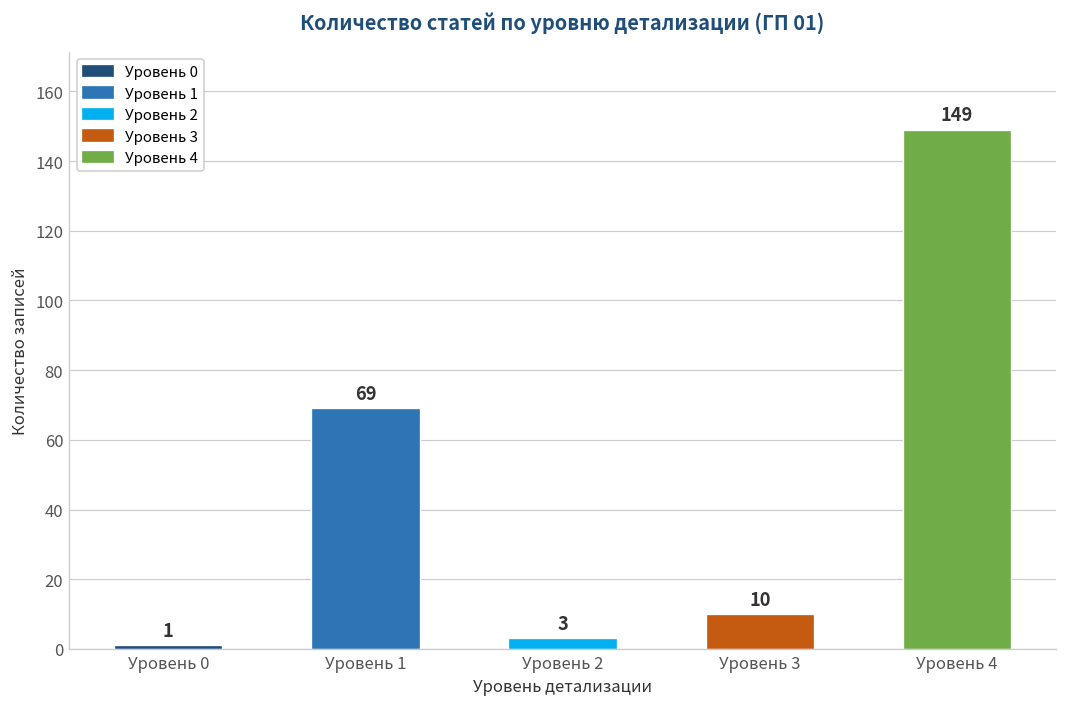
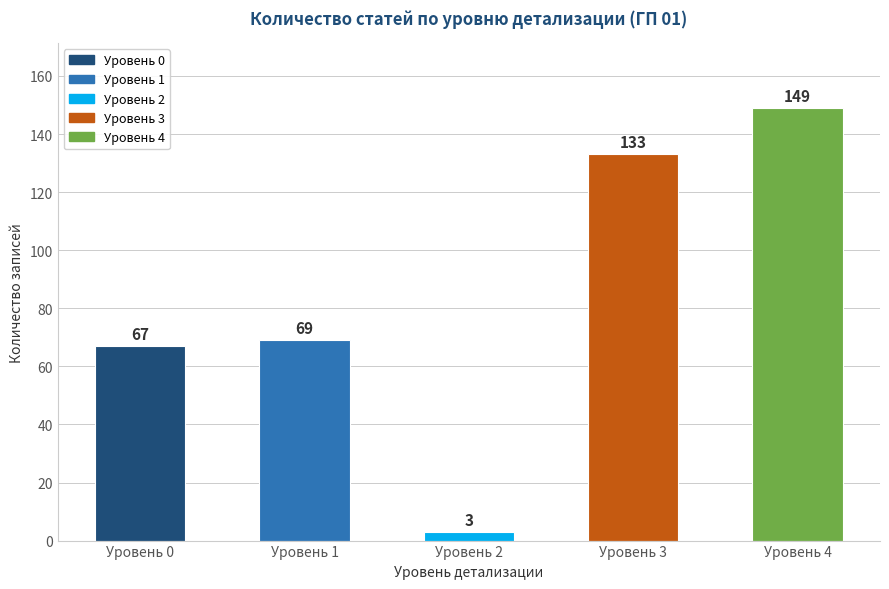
Уровень 0: 1 -> 67
Уровень 3: 10 -> 133
